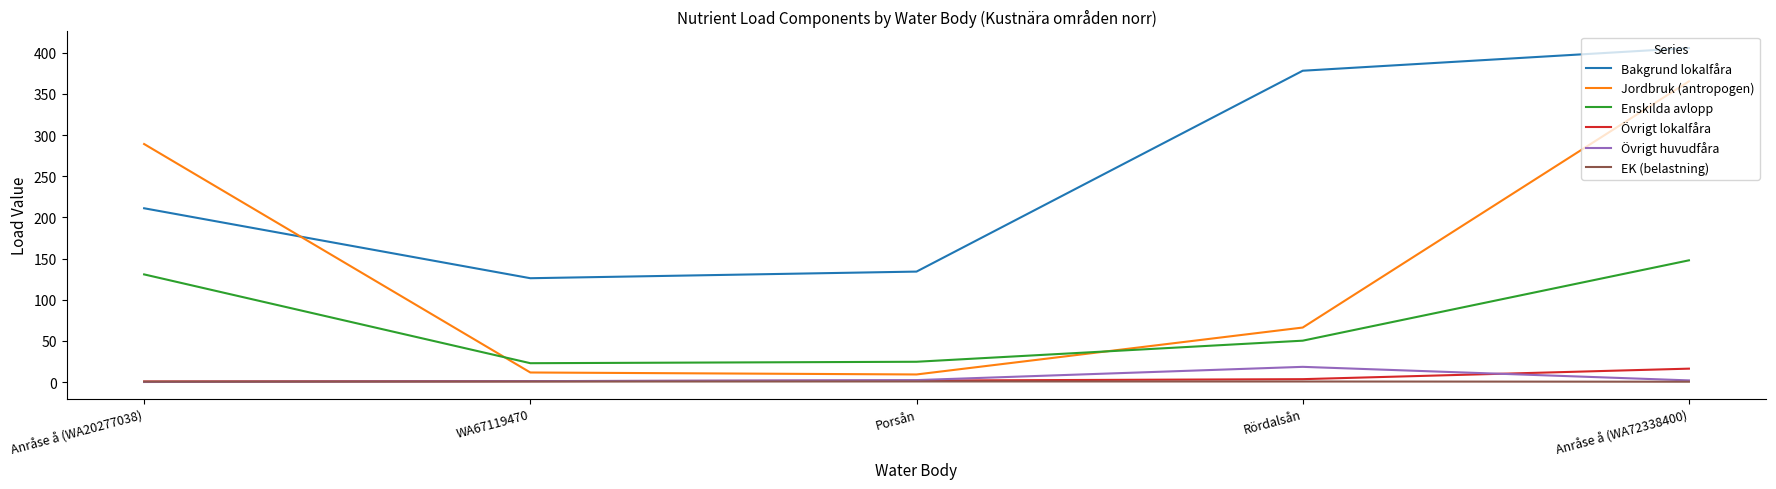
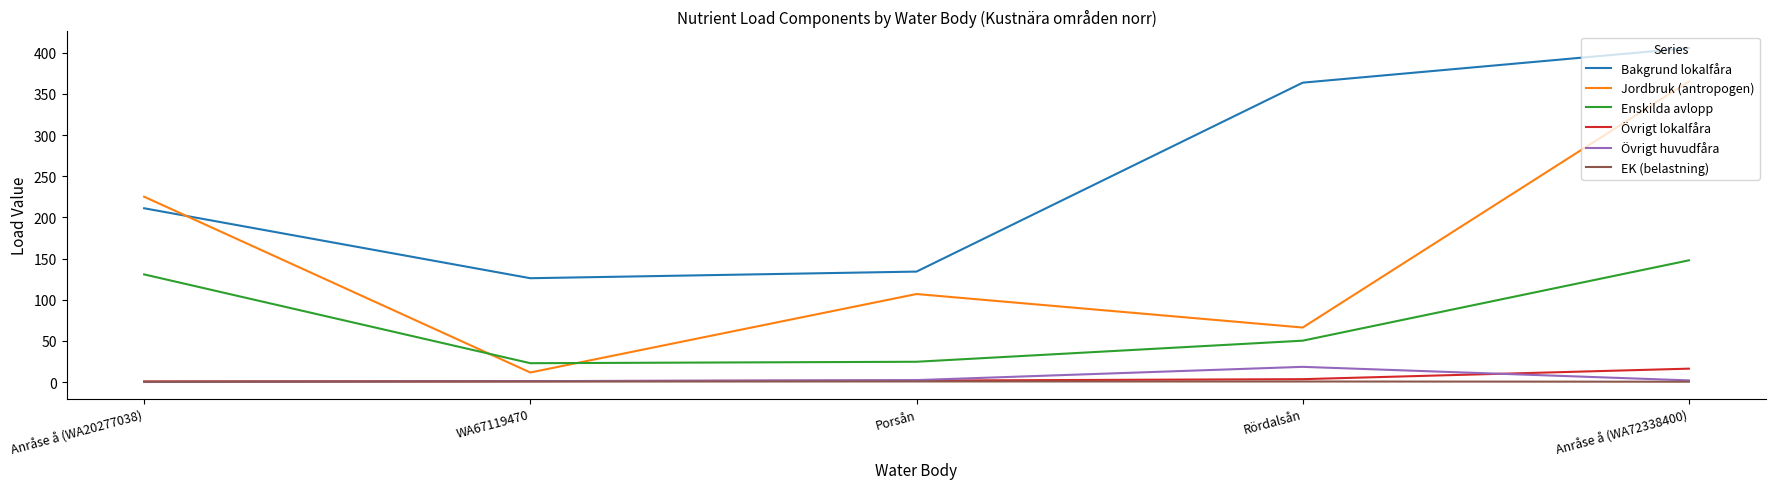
Jordbruk (antropogen), Anråse å (WA20277038): 290 -> 230
Jordbruk (antropogen), Porsån: 10 -> 110
Bakgrund lokalfåra, Rördalsån: 380 -> 360
